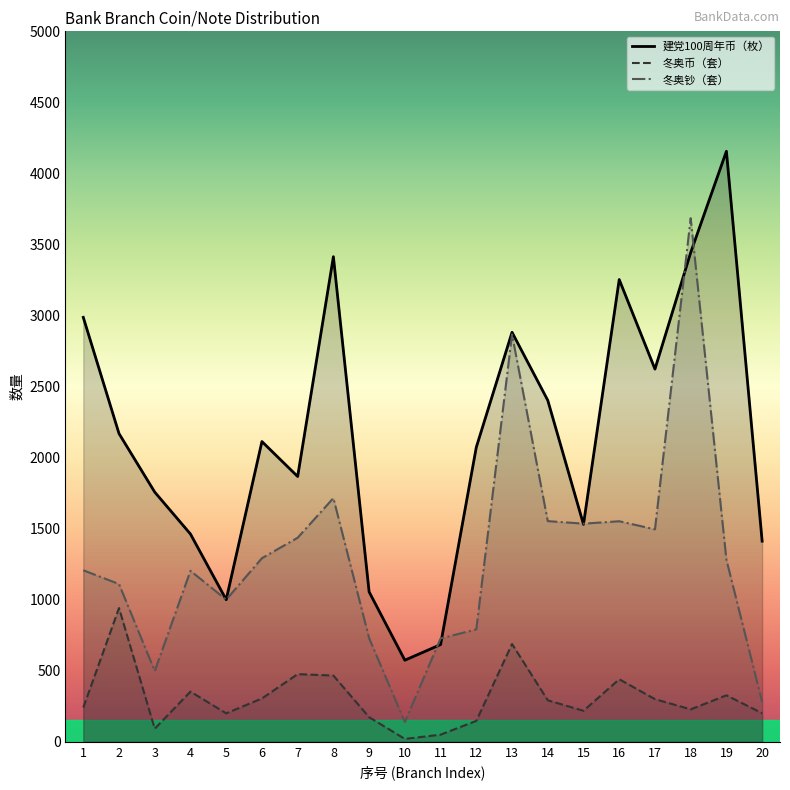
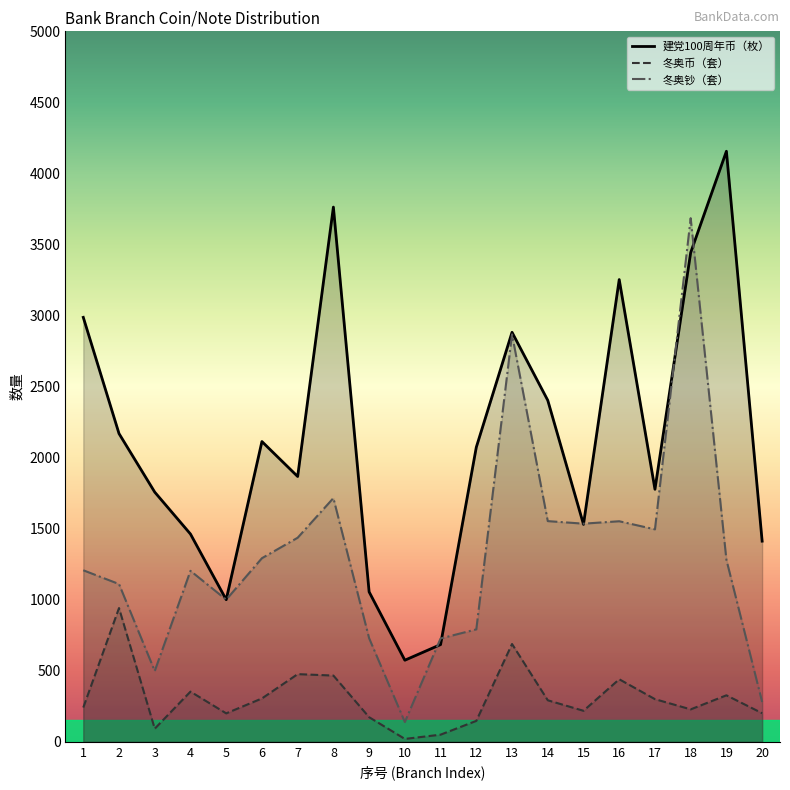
建党100周年币（枚）, 8: 3410 -> 3760
建党100周年币（枚）, 17: 2620 -> 1780
